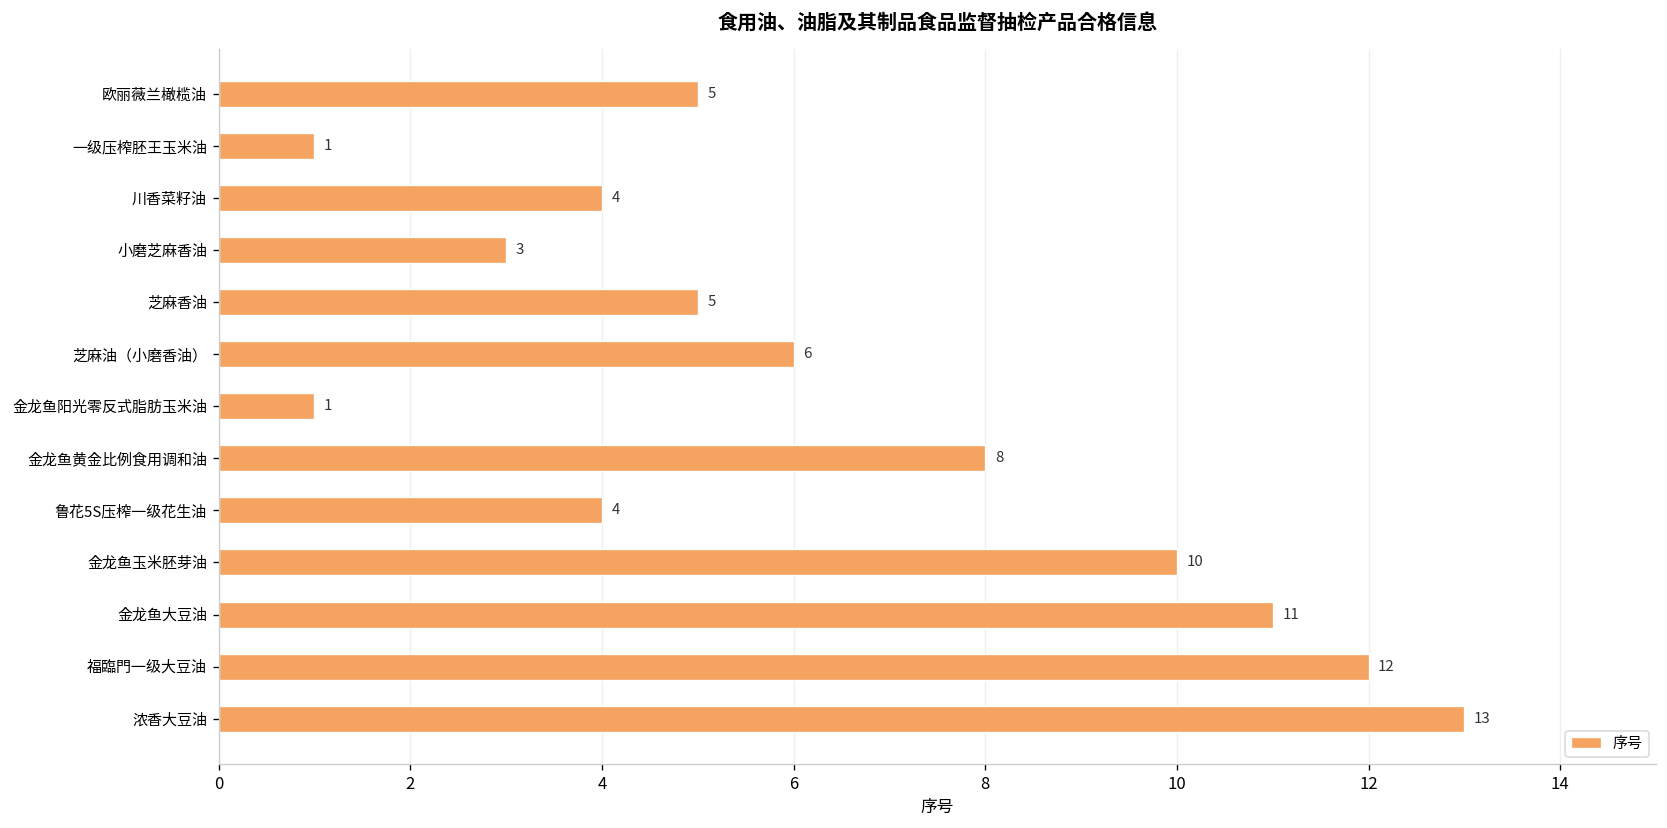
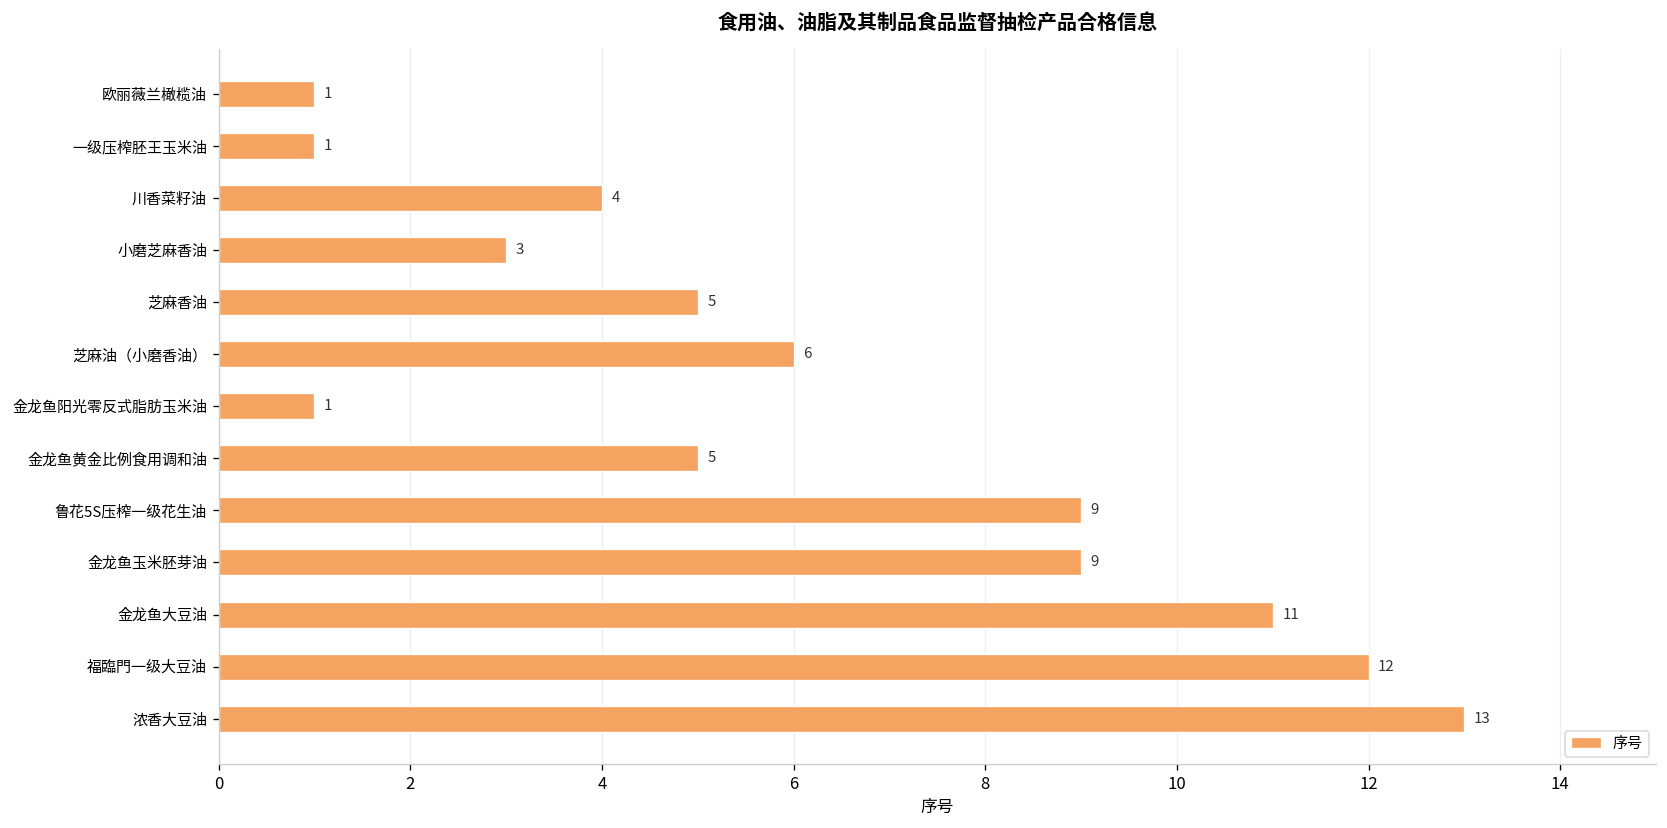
欧丽薇兰橄榄油: 5 -> 1
金龙鱼黄金比例食用调和油: 8 -> 5
鲁花5S压榨一级花生油: 4 -> 9
金龙鱼玉米胚芽油: 10 -> 9
